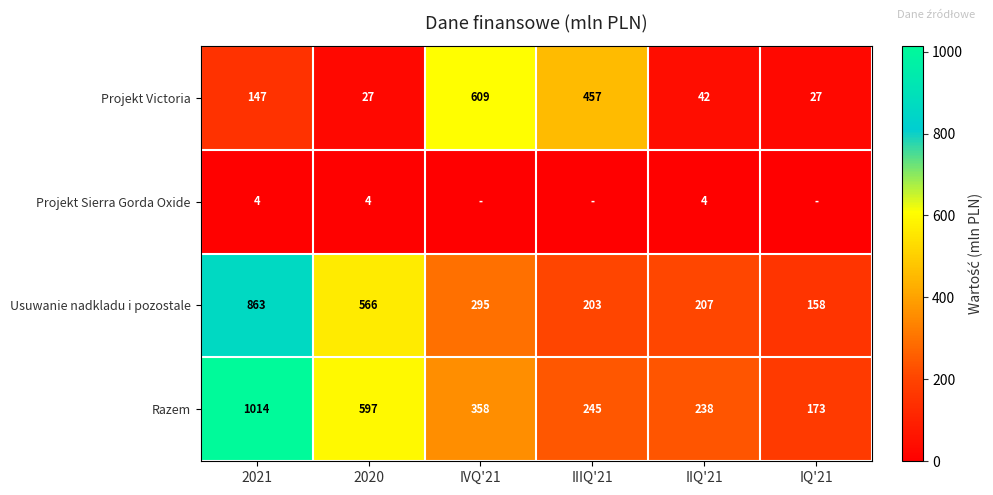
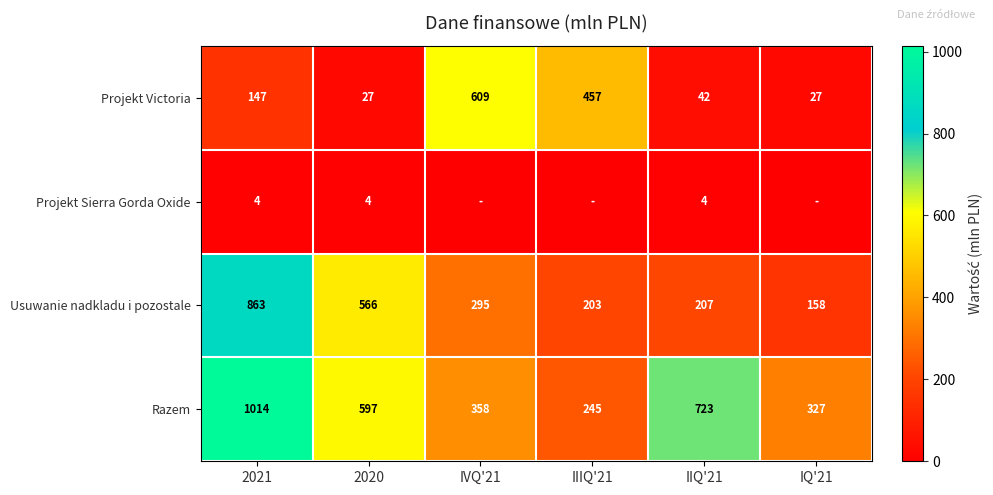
Razem, IIQ'21: 238 -> 723
Razem, IQ'21: 173 -> 327
